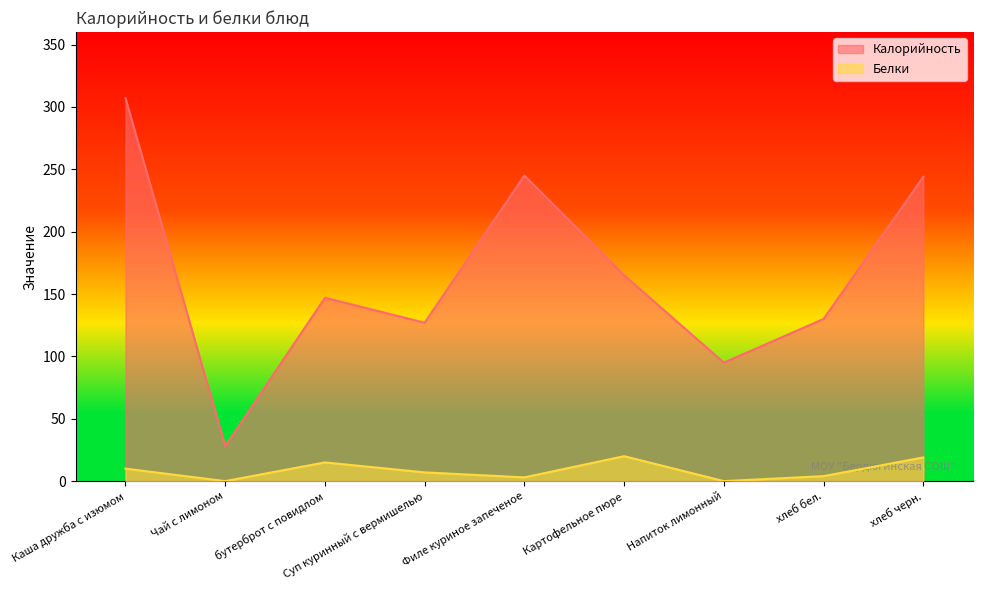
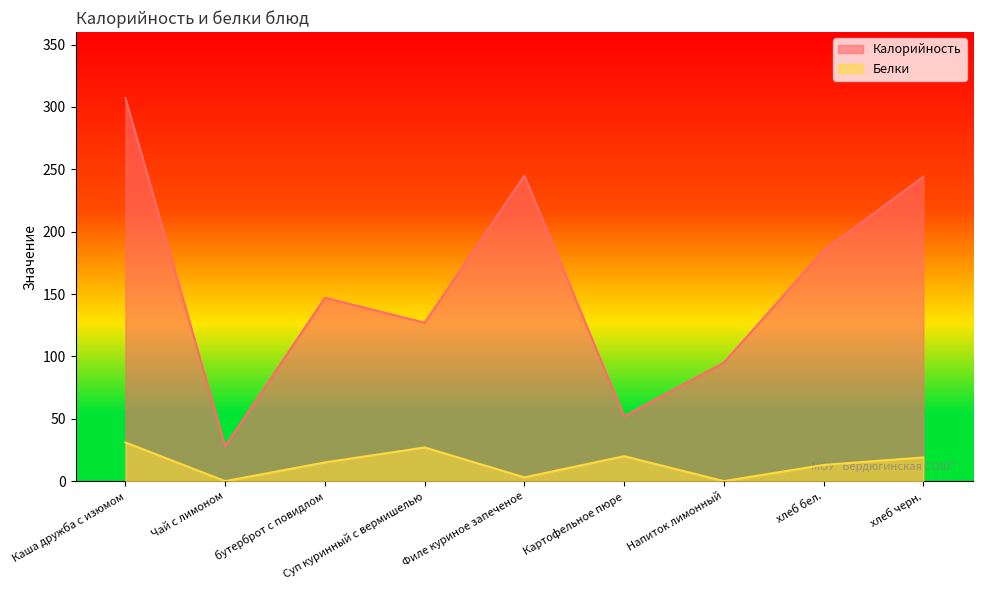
Белки, Каша дружба с изюмом: 10 -> 31
Белки, Суп куринный с вермишелью: 7 -> 27
Калорийность, Картофельное пюре: 165 -> 52
Калорийность, хлеб бел.: 130 -> 185
Белки, хлеб бел.: 4 -> 13
